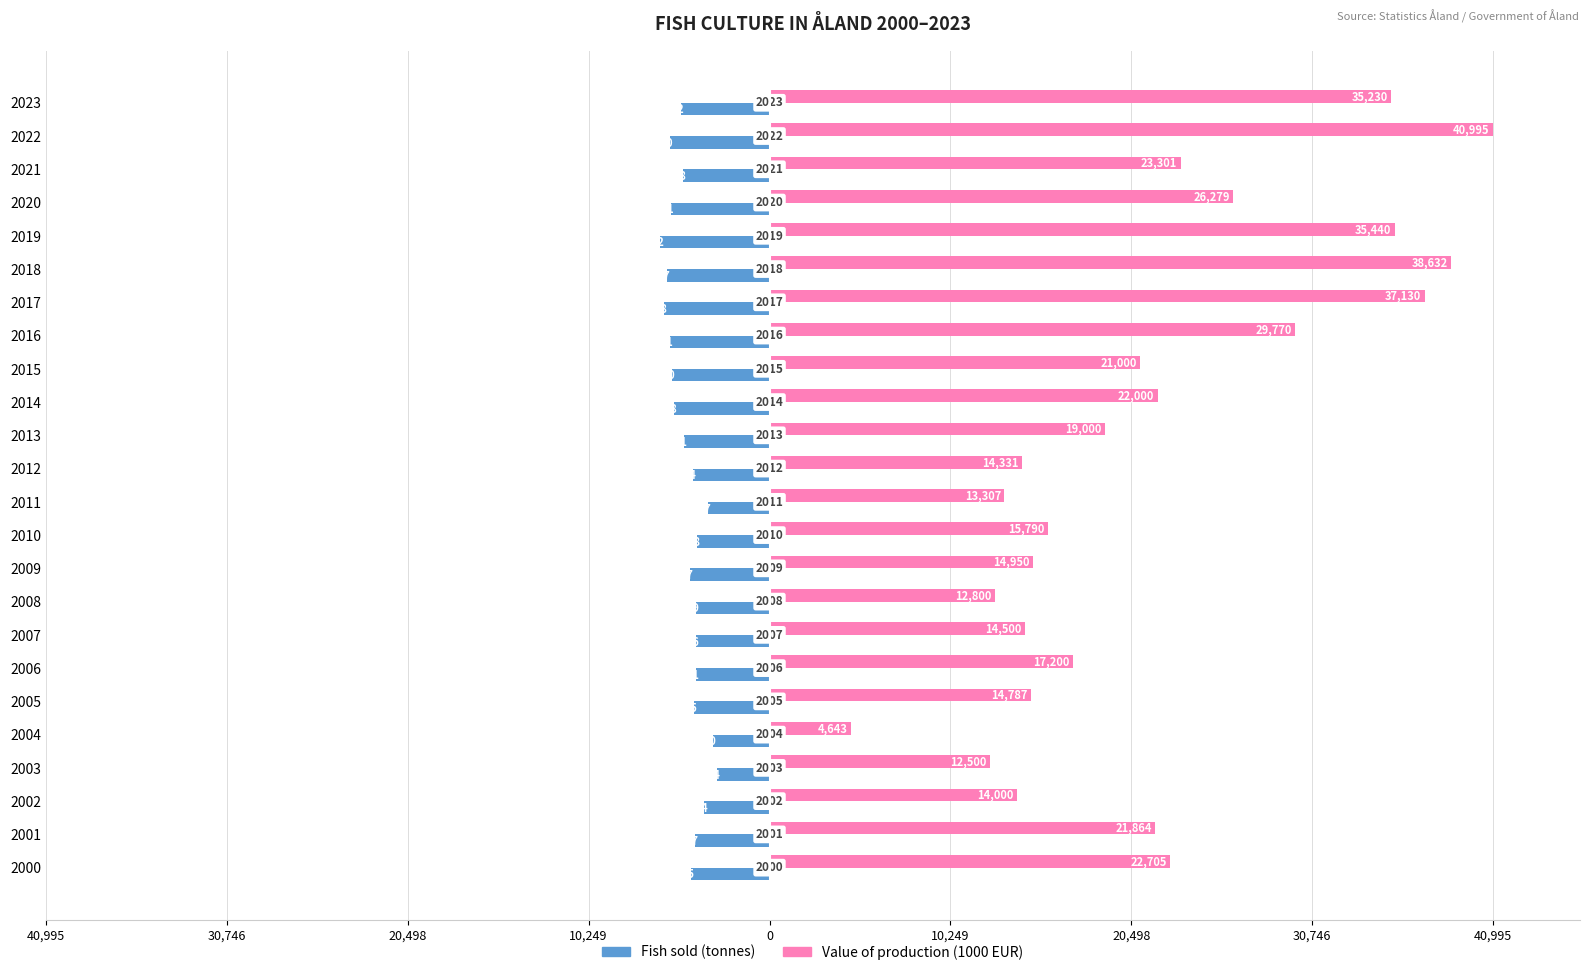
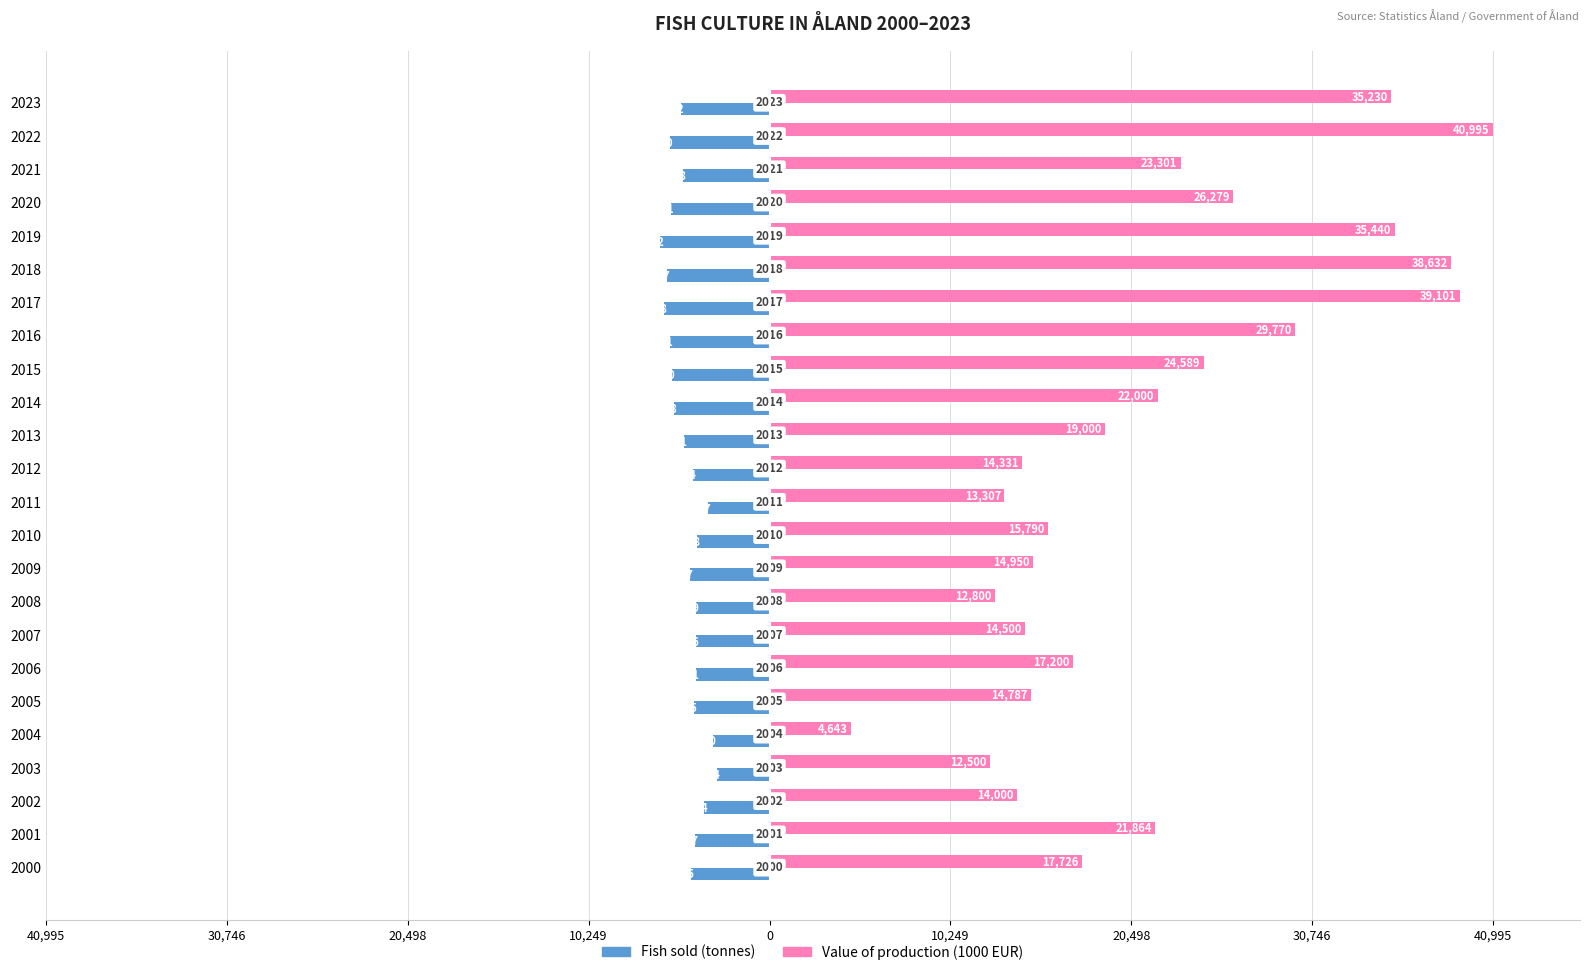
Value of production (1000 EUR), 2017: 37,130 -> 39,101
Value of production (1000 EUR), 2015: 21,000 -> 24,589
Value of production (1000 EUR), 2000: 22,705 -> 17,726
